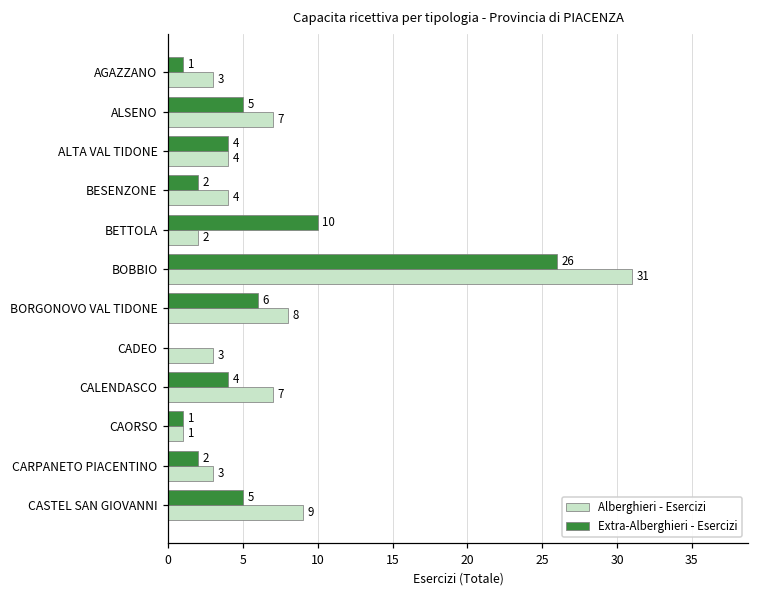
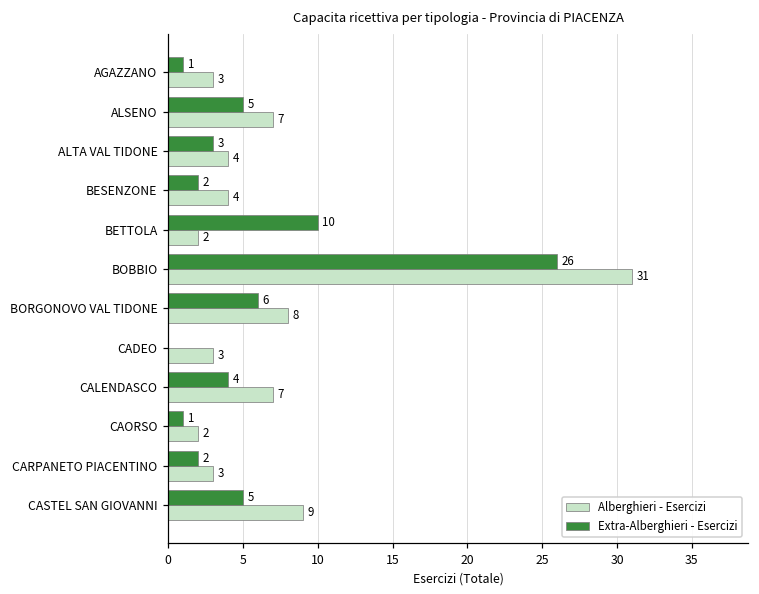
Extra-Alberghieri - Esercizi, ALTA VAL TIDONE: 4 -> 3
Alberghieri - Esercizi, CAORSO: 1 -> 2
